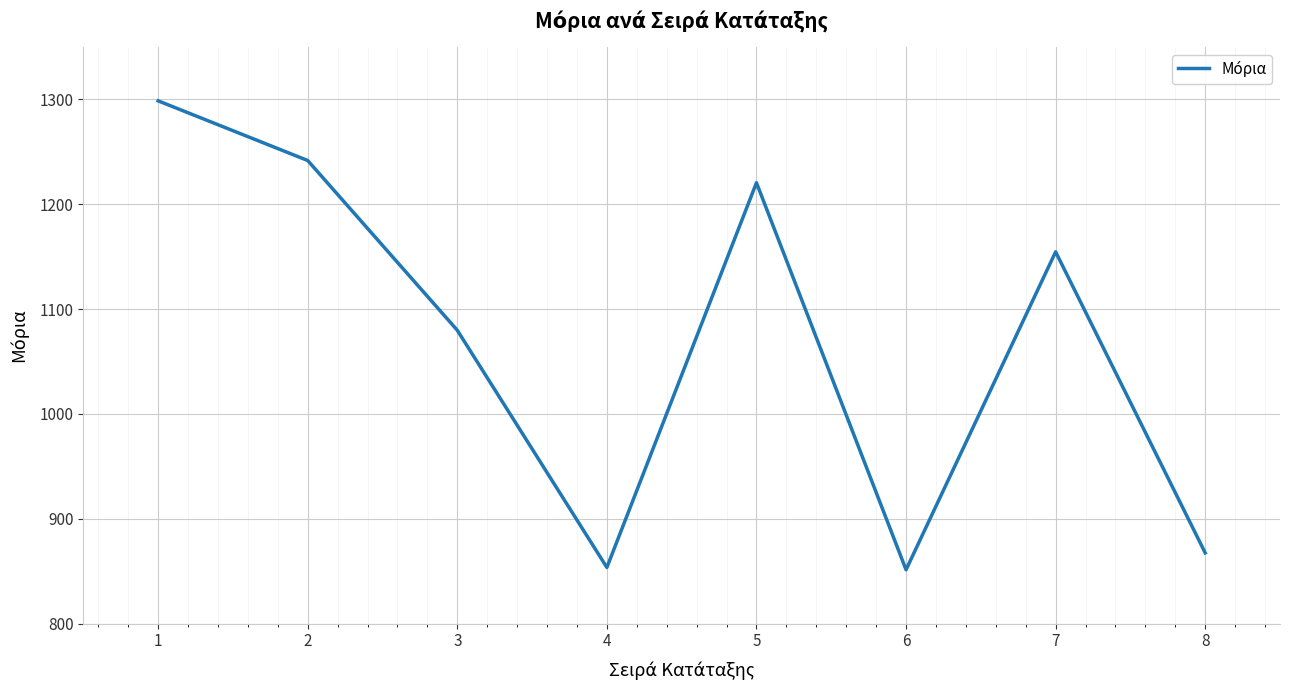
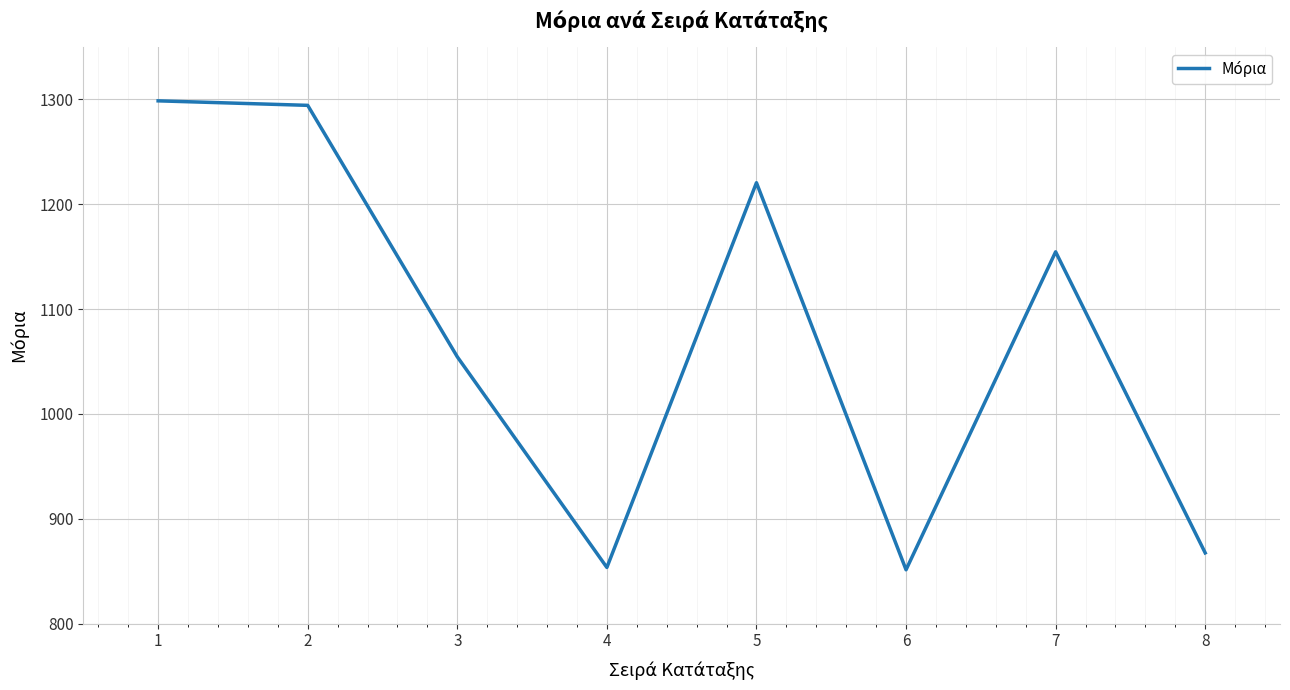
2: 1242 -> 1294
3: 1080 -> 1055
